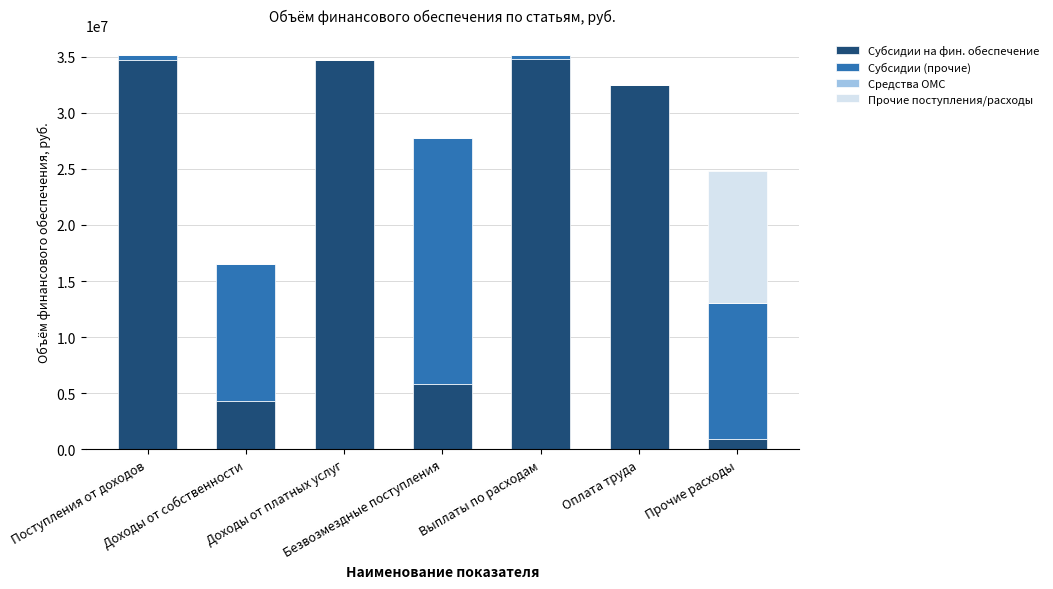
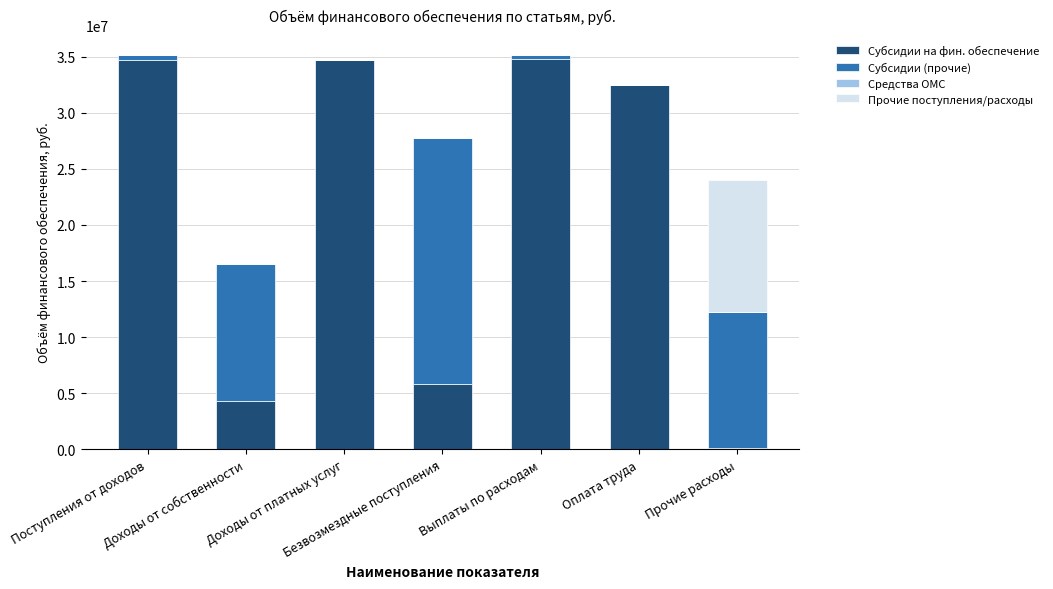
Субсидии на фин. обеспечение, Прочие расходы: 900000 -> 100000
